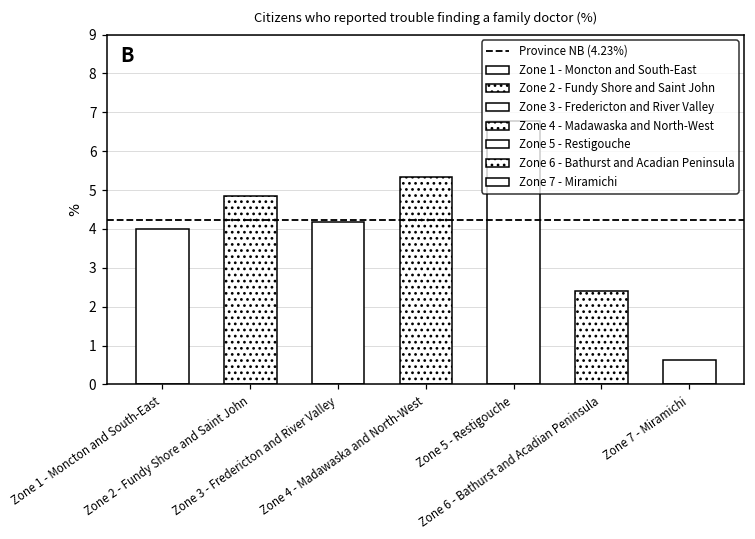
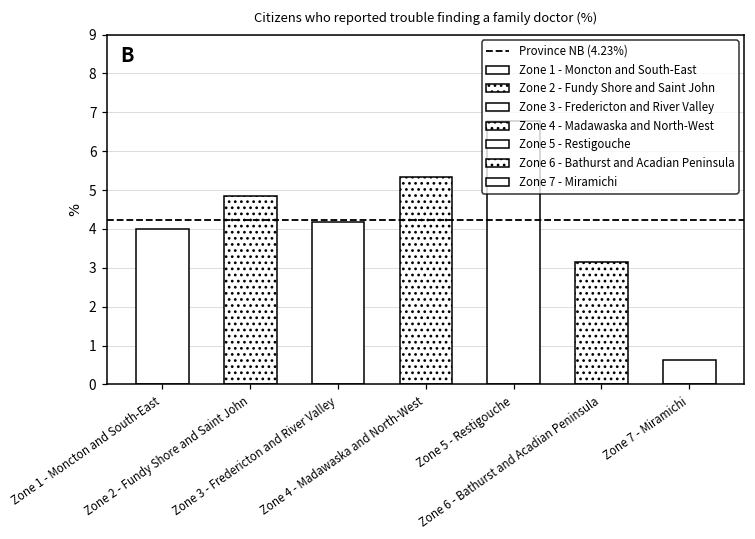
Zone 6 - Bathurst and Acadian Peninsula: 2.4 -> 3.2
